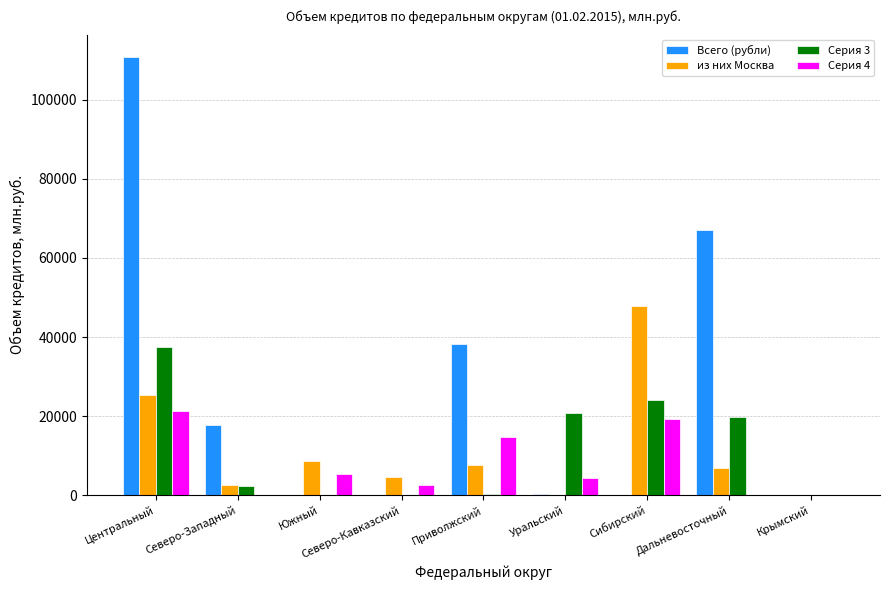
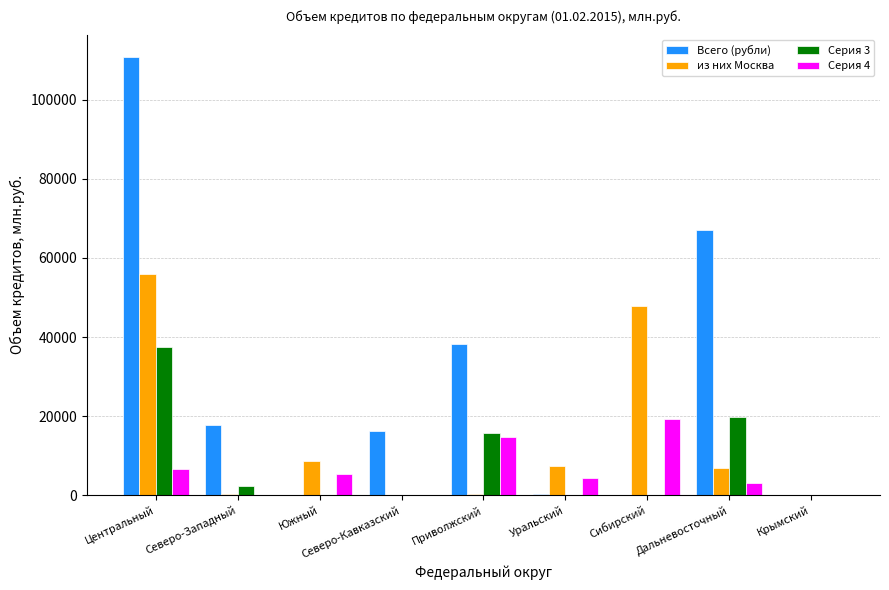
из них Москва, Центральный: 25000 -> 56000
Серия 4, Центральный: 21000 -> 7000
из них Москва, Северо-Западный: 2000 -> 0
Всего (рубли), Северо-Кавказский: 0 -> 16000
из них Москва, Северо-Кавказский: 5000 -> 0
Серия 4, Северо-Кавказский: 3000 -> 0
из них Москва, Приволжский: 8000 -> 0
Серия 3, Приволжский: 0 -> 16000
из них Москва, Уральский: 0 -> 7000
Серия 3, Уральский: 21000 -> 0
Серия 3, Сибирский: 24000 -> 0
Серия 4, Дальневосточный: 0 -> 3000
